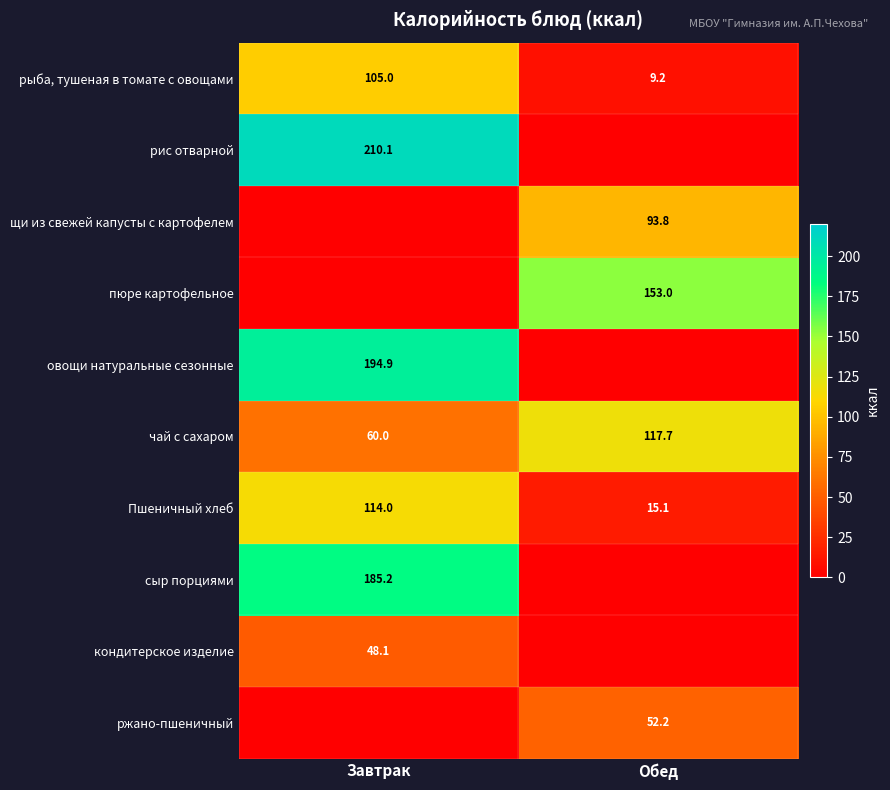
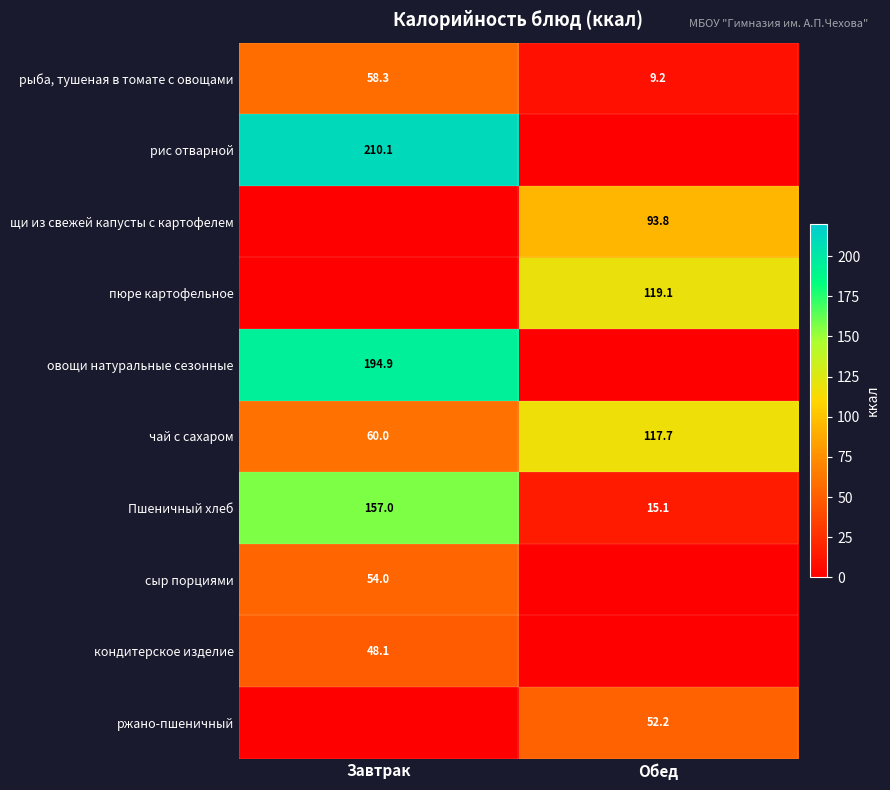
рыба, тушеная в томате с овощами, Завтрак: 105.0 -> 58.3
пюре картофельное, Обед: 153.0 -> 119.1
Пшеничный хлеб, Завтрак: 114.0 -> 157.0
сыр порциями, Завтрак: 185.2 -> 54.0
